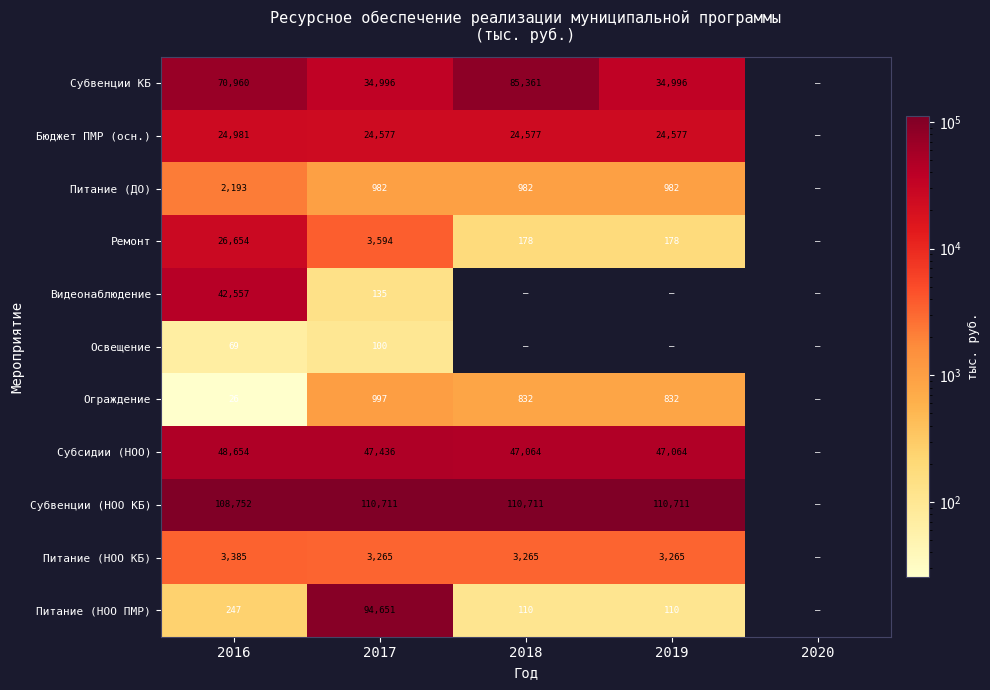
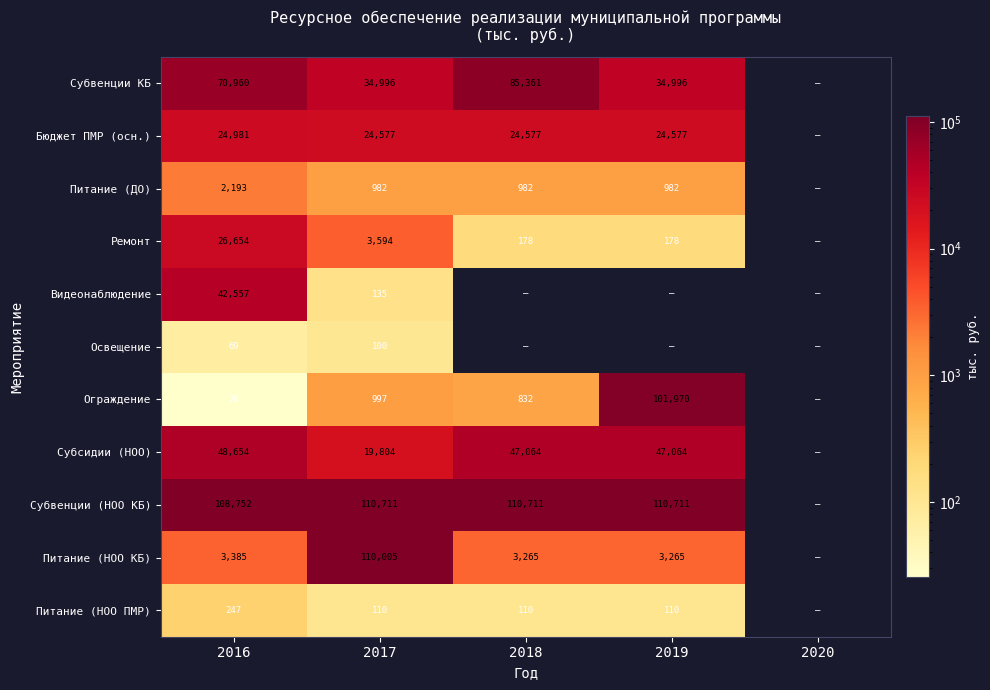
Ограждение, 2019: 832 -> 101,970
Субсидии (НОО), 2017: 47,436 -> 19,804
Питание (НОО КБ), 2017: 3,265 -> 110,005
Питание (НОО ПМР), 2017: 94,651 -> 110
